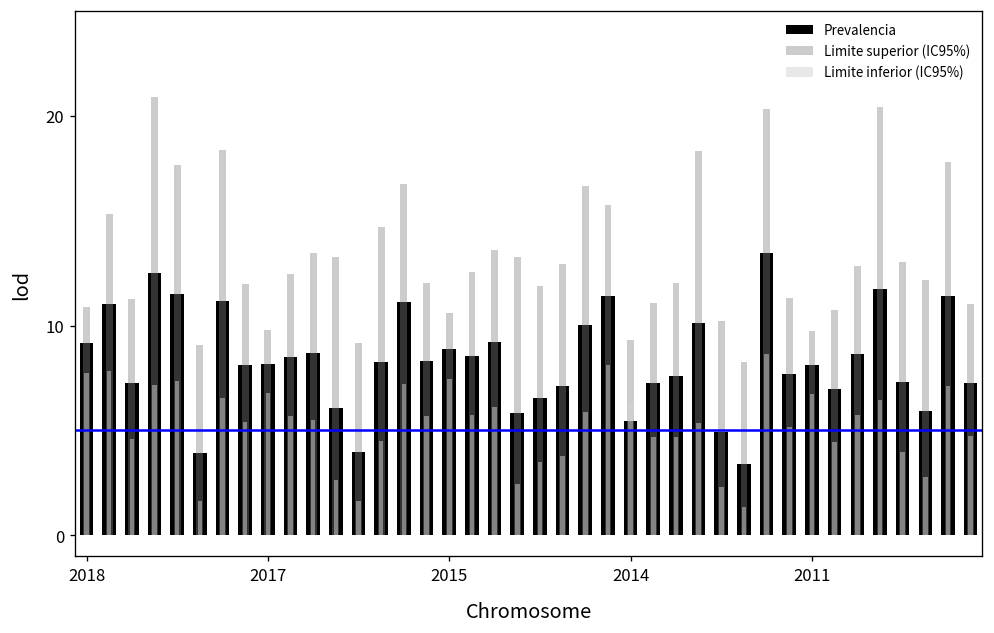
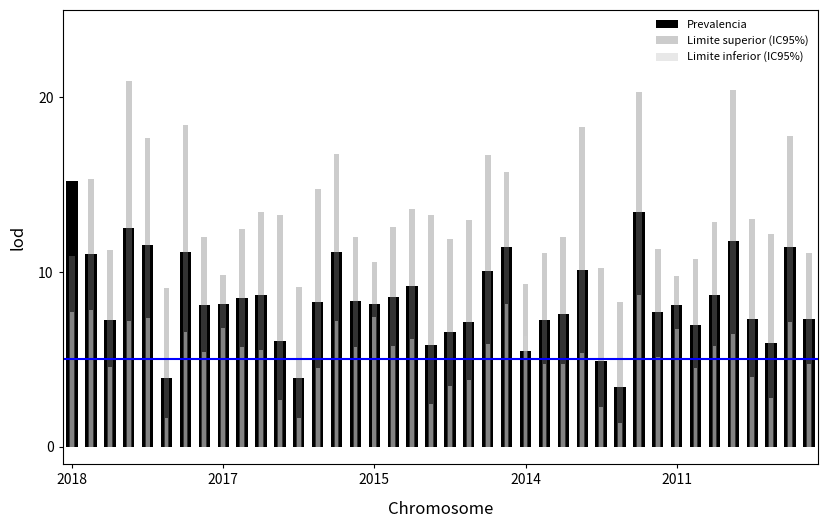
Prevalencia, 2018: 9.2 -> 15.2
Prevalencia, 2015: 8.9 -> 8.2
